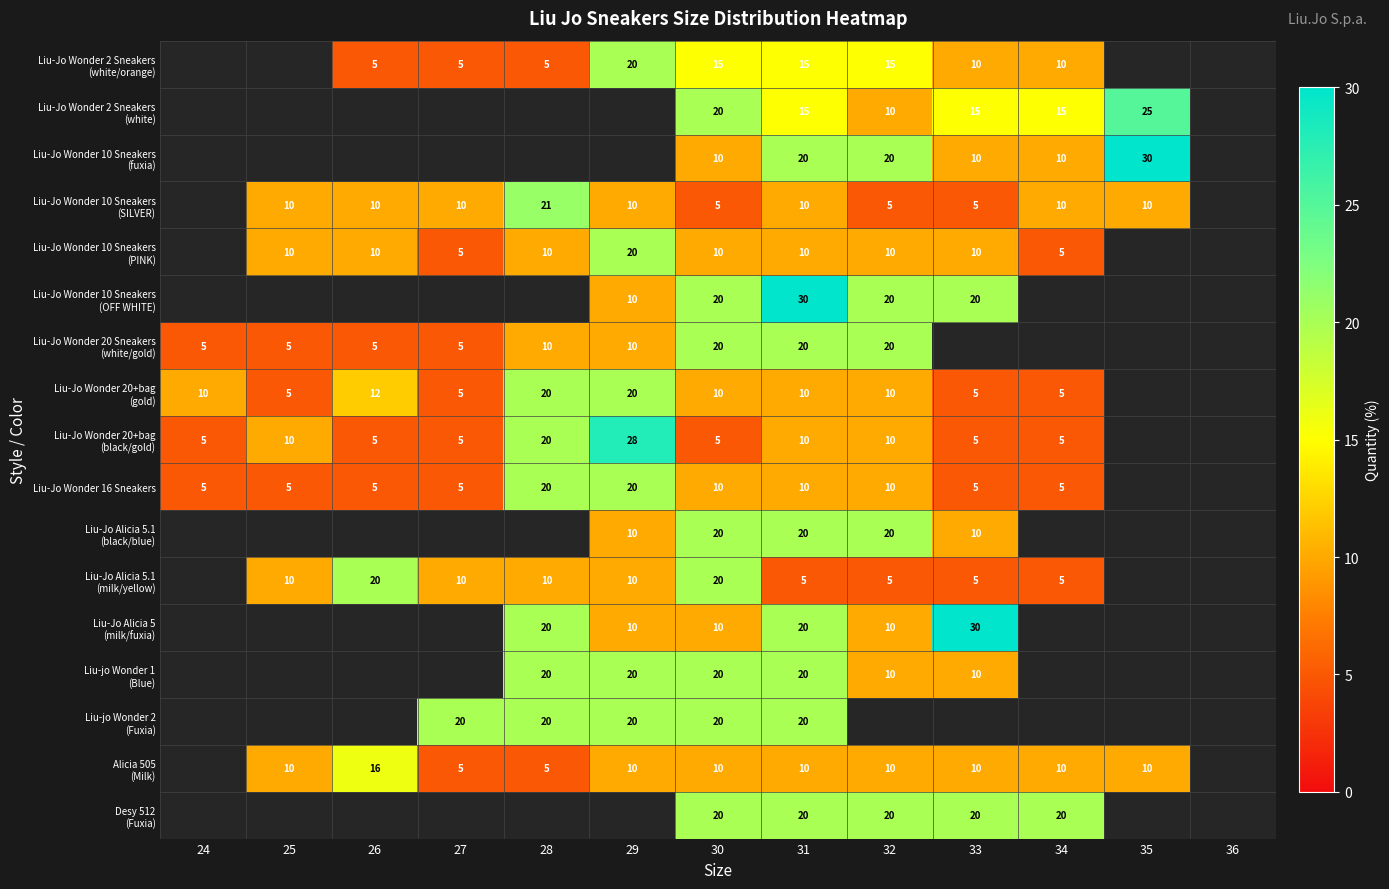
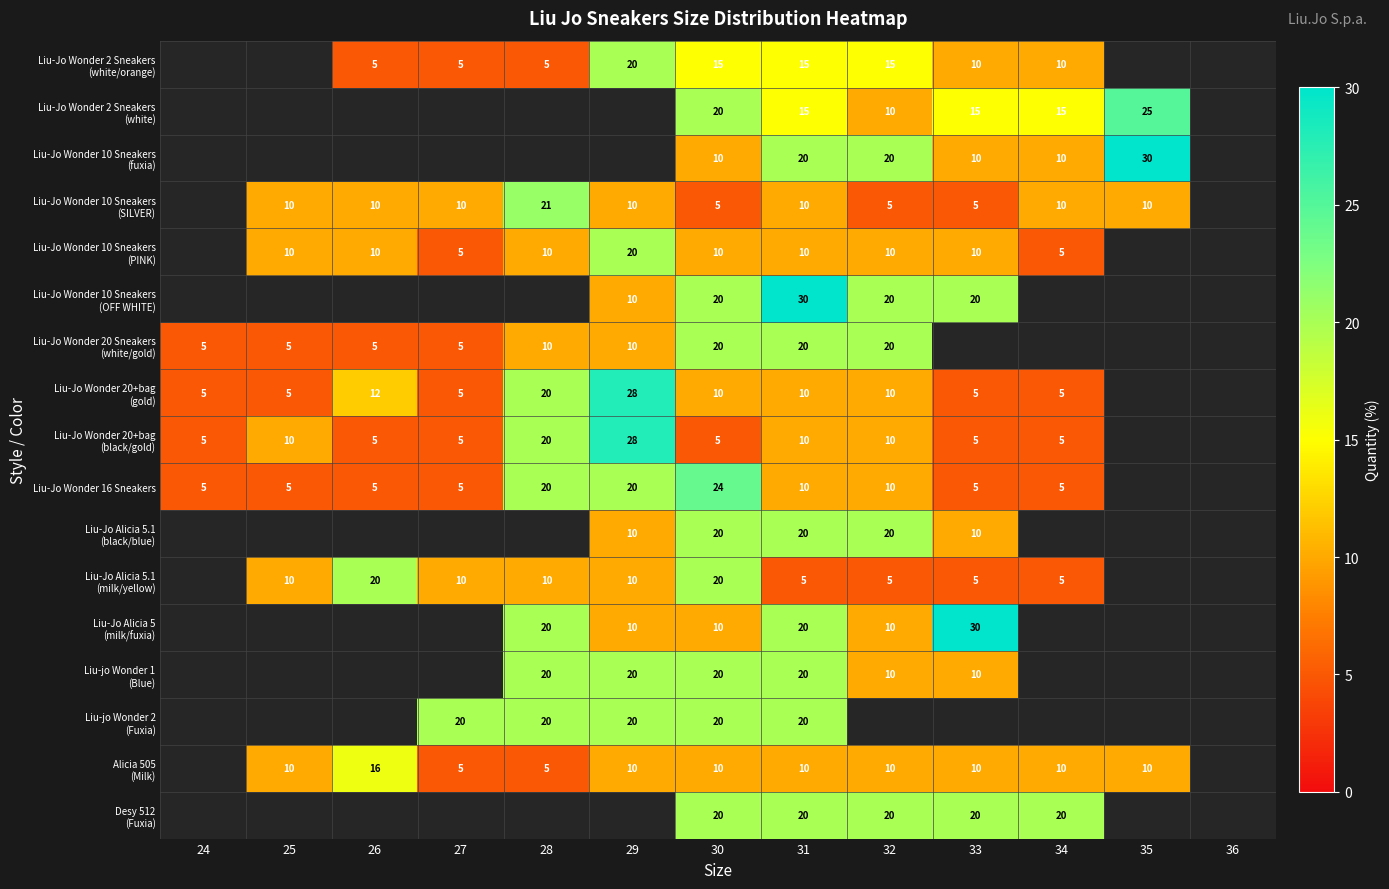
Liu-Jo Wonder 20+bag (gold), 24: 10 -> 5
Liu-Jo Wonder 20+bag (gold), 29: 20 -> 28
Liu-Jo Wonder 16 Sneakers, 30: 10 -> 24
